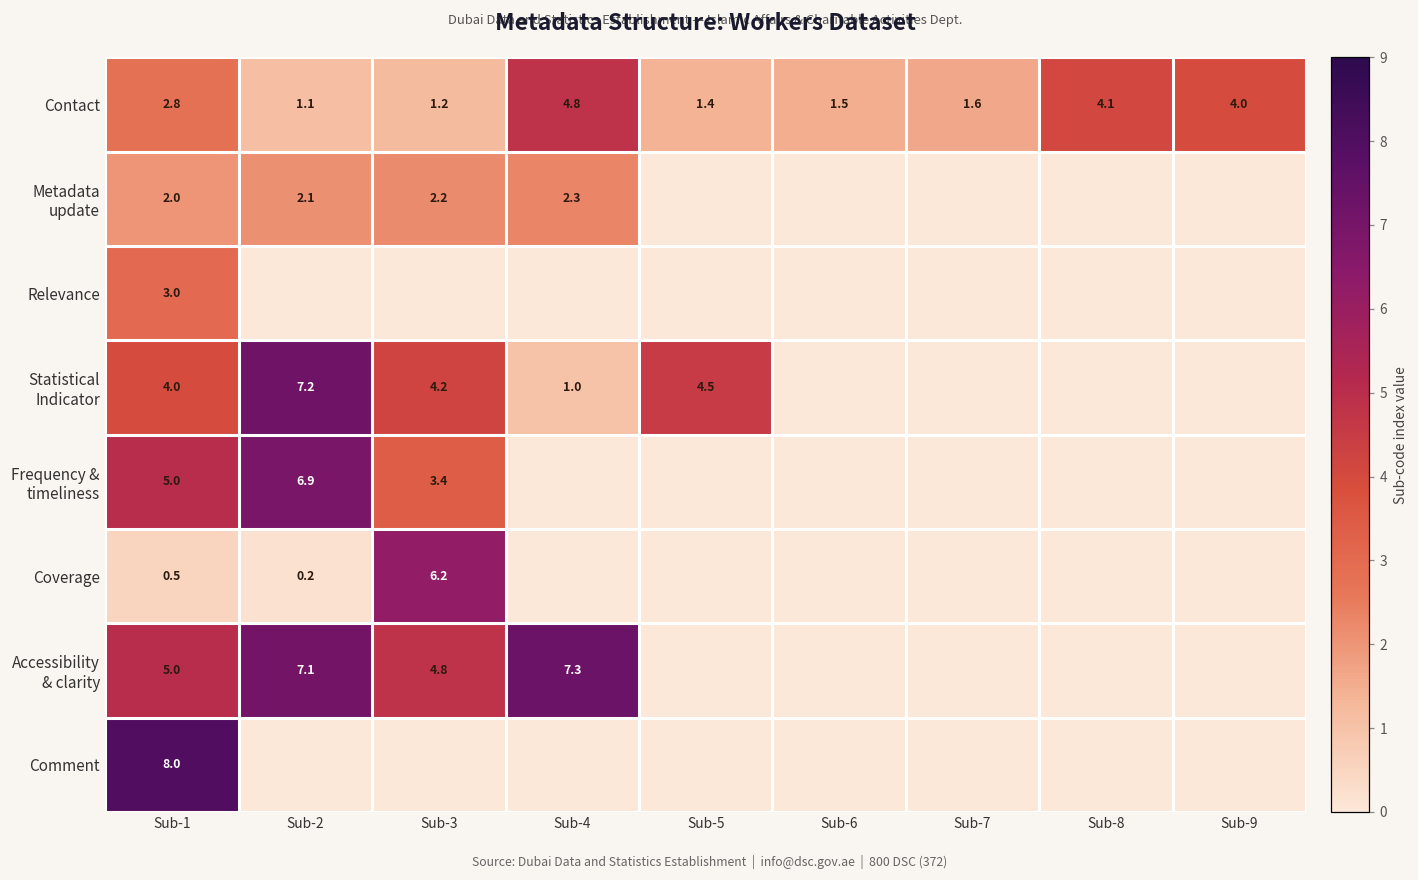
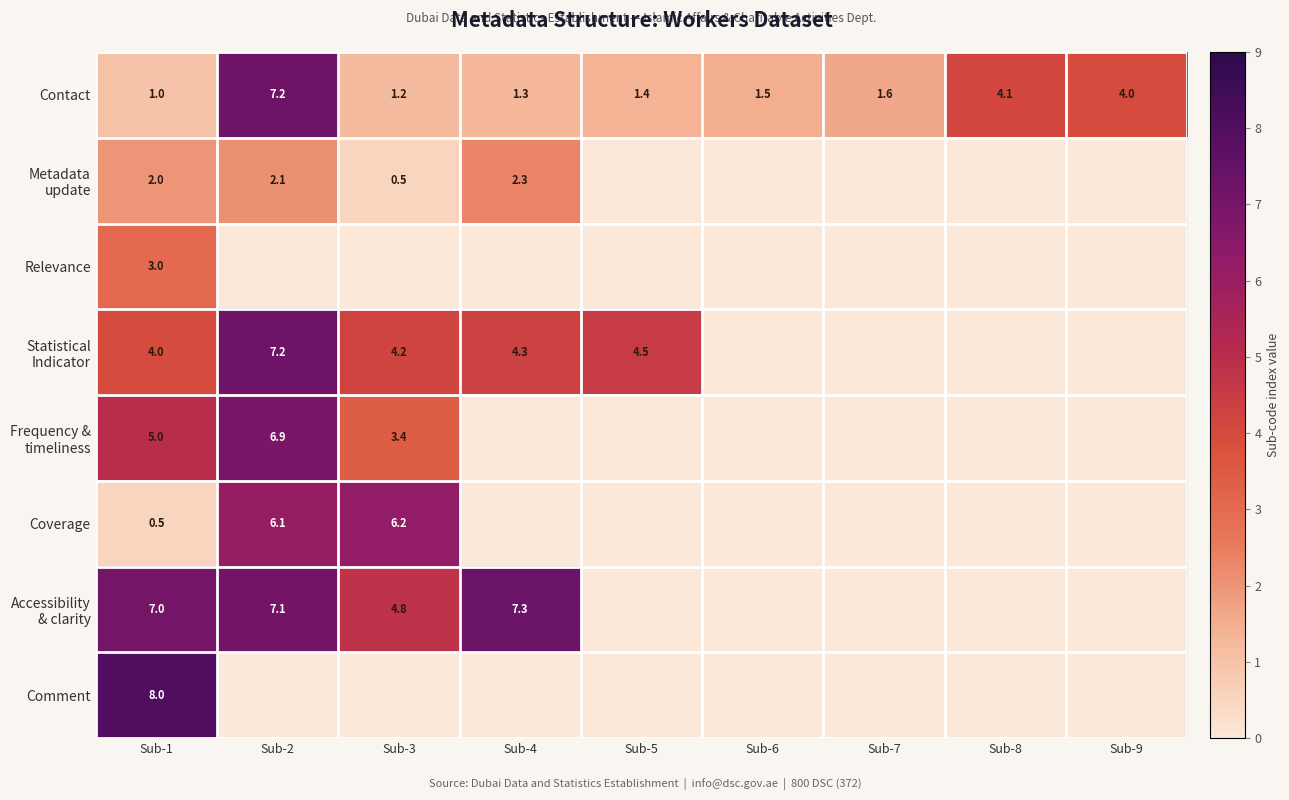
Contact, Sub-1: 2.8 -> 1.0
Contact, Sub-2: 1.1 -> 7.2
Contact, Sub-4: 4.8 -> 1.3
Metadata update, Sub-3: 2.2 -> 0.5
Statistical Indicator, Sub-4: 1.0 -> 4.3
Coverage, Sub-2: 0.2 -> 6.1
Accessibility & clarity, Sub-1: 5.0 -> 7.0
